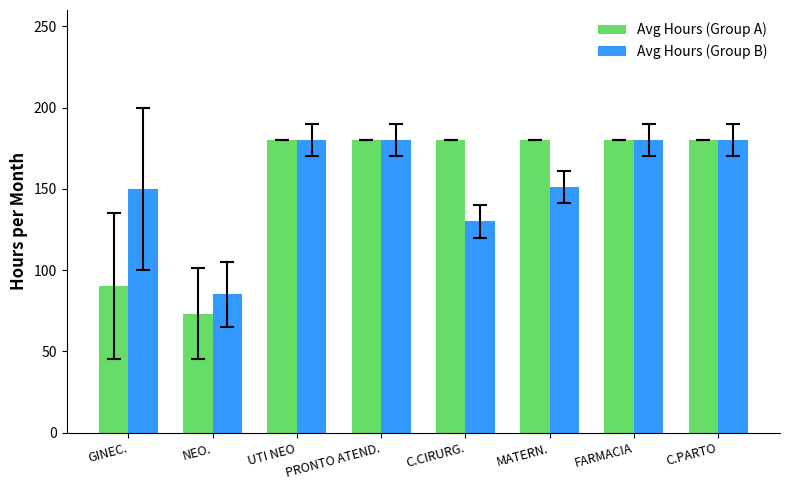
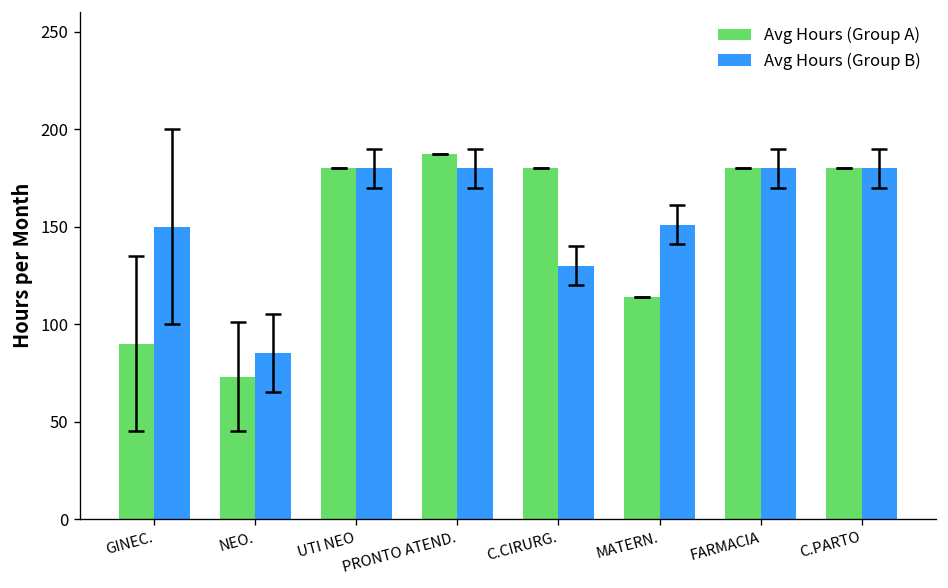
Avg Hours (Group A), PRONTO ATEND.: 180 -> 187
Avg Hours (Group A), MATERN.: 180 -> 114
